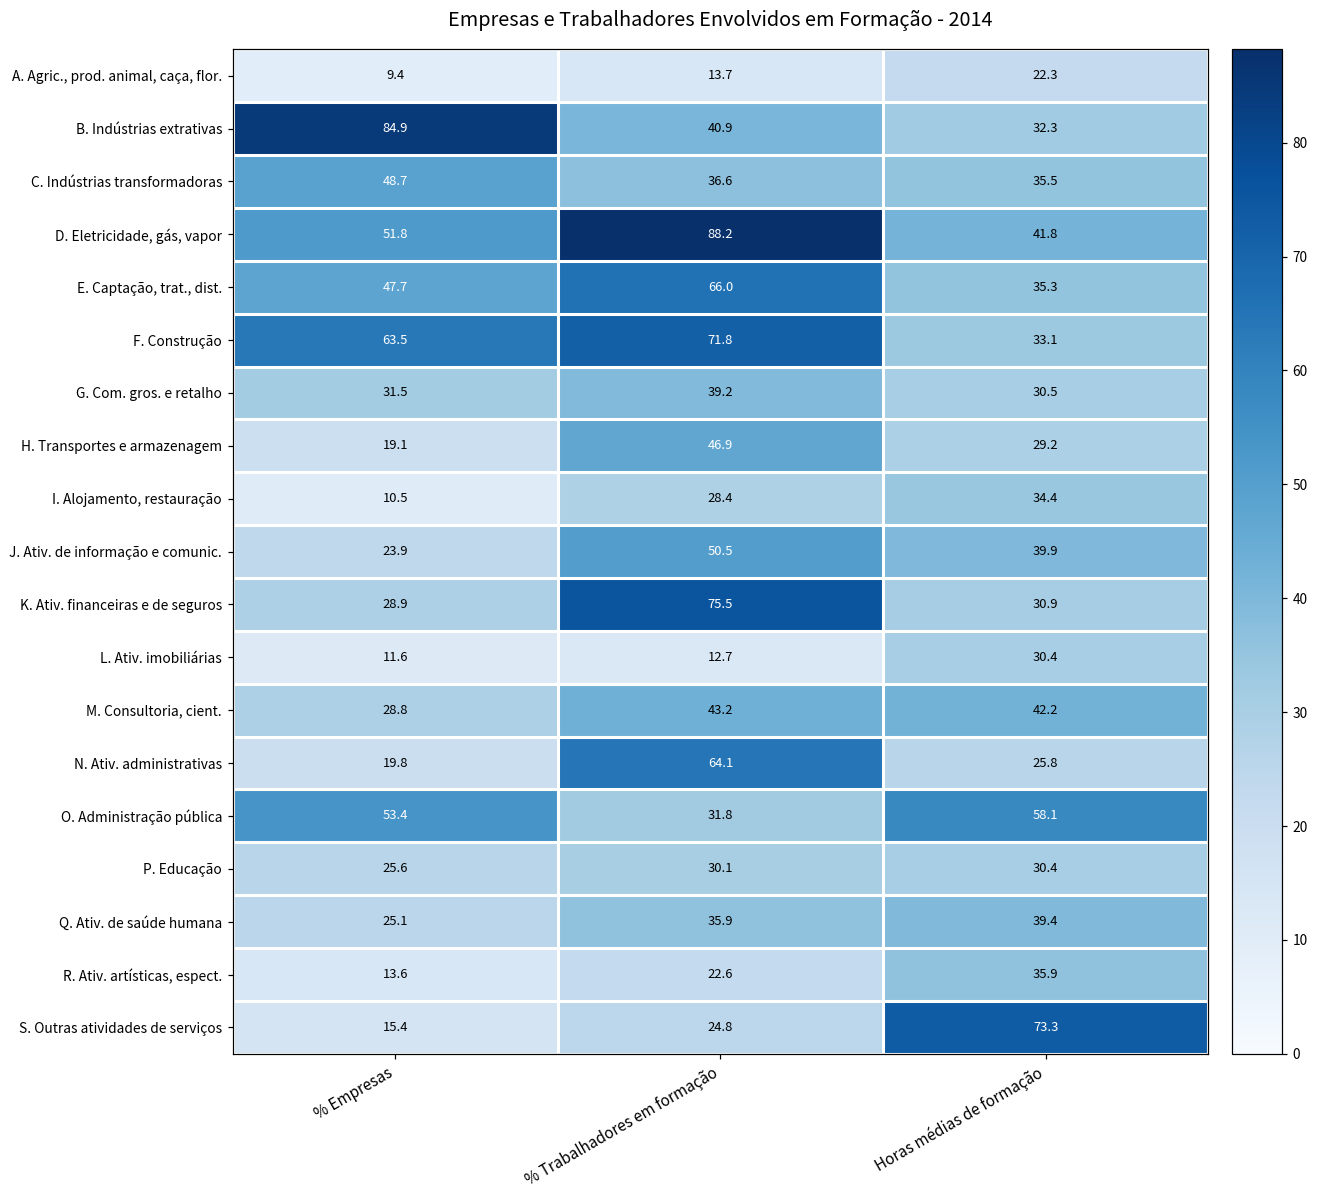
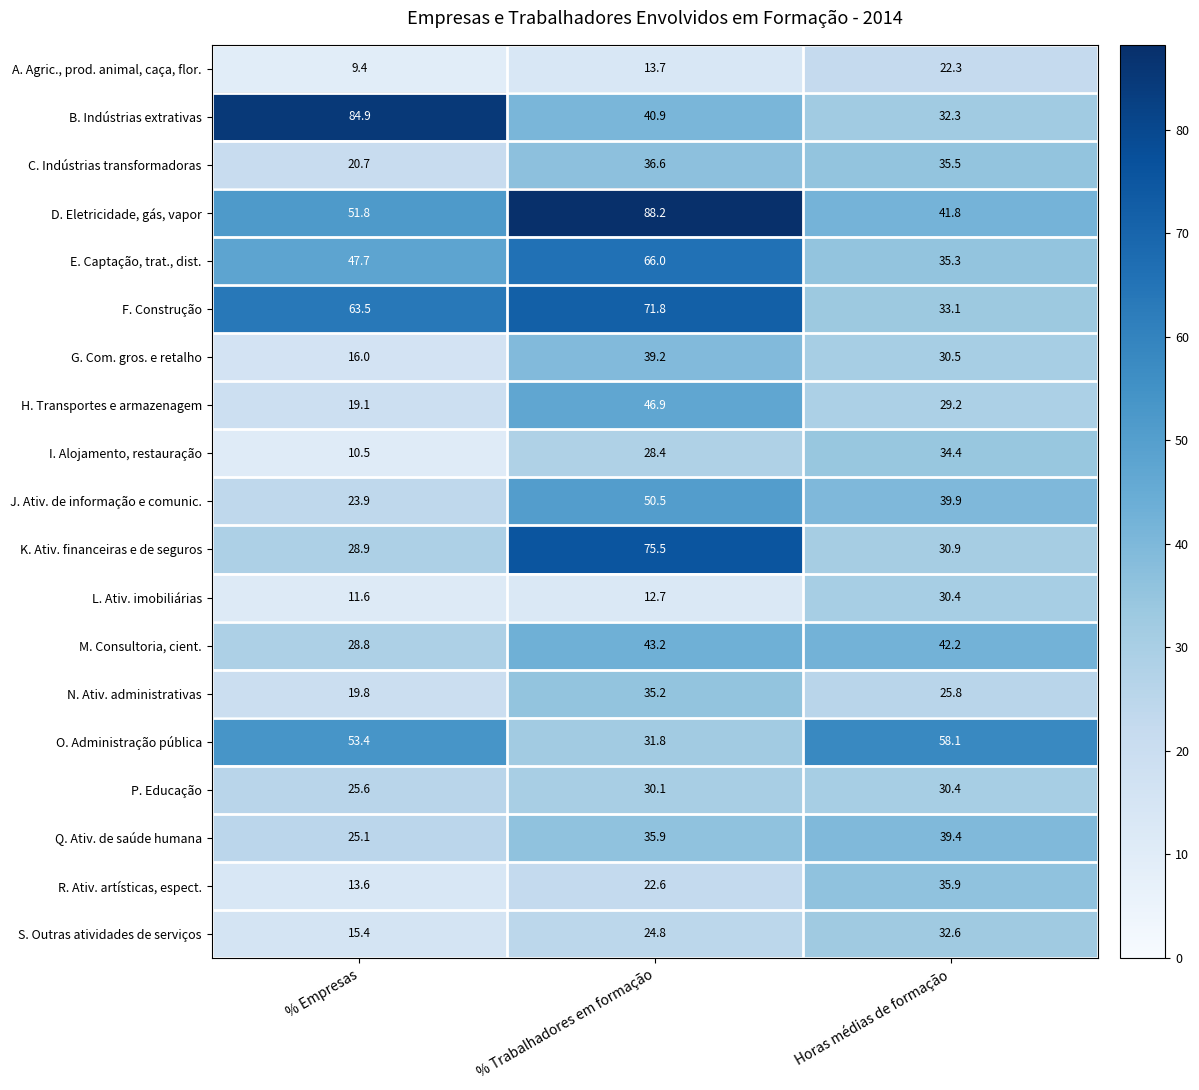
C. Indústrias transformadoras, % Empresas: 48.7 -> 20.7
G. Com. gros. e retalho, % Empresas: 31.5 -> 16.0
N. Ativ. administrativas, % Trabalhadores em formação: 64.1 -> 35.2
S. Outras atividades de serviços, Horas médias de formação: 73.3 -> 32.6
